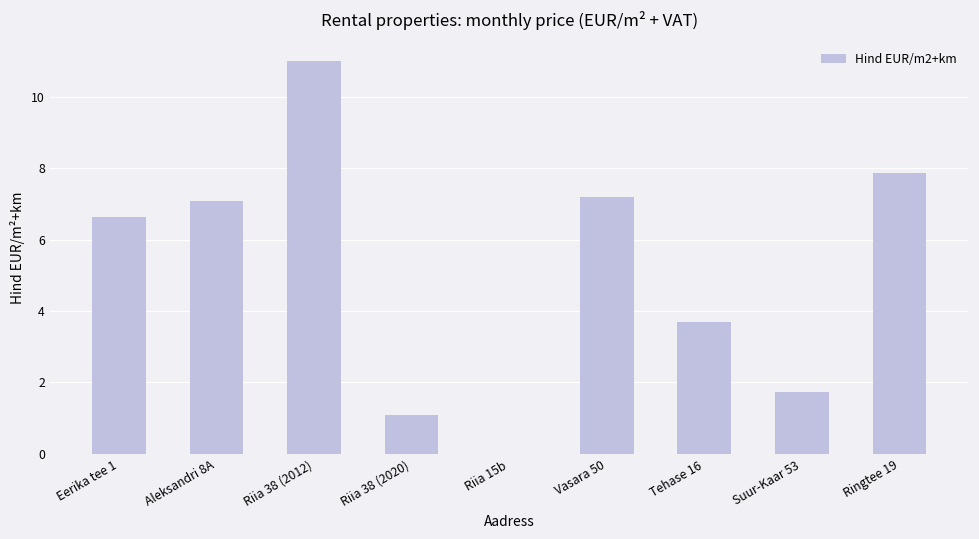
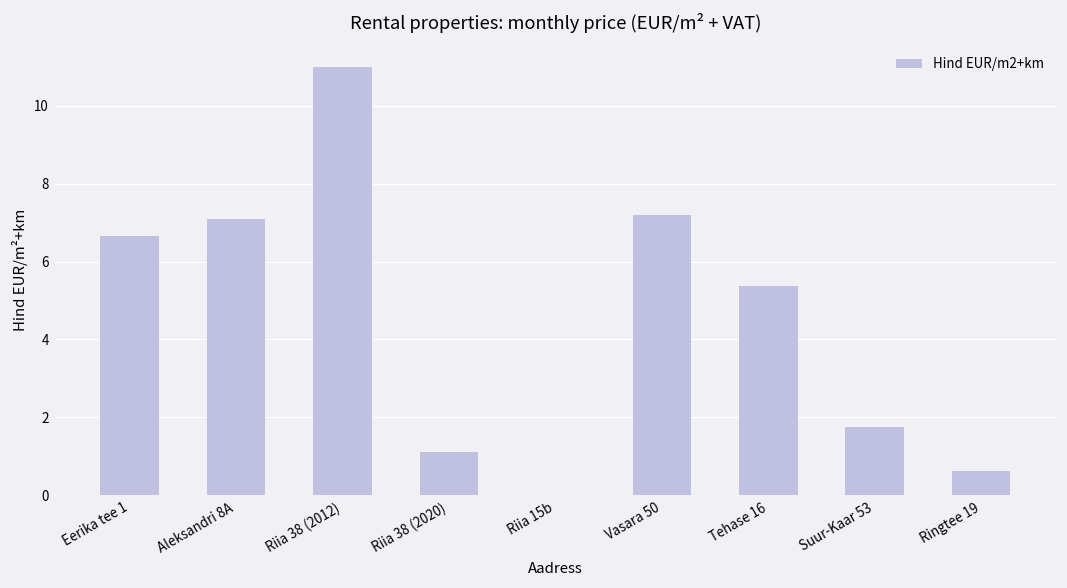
Tehase 16: 3.7 -> 5.4
Ringtee 19: 7.9 -> 0.6
